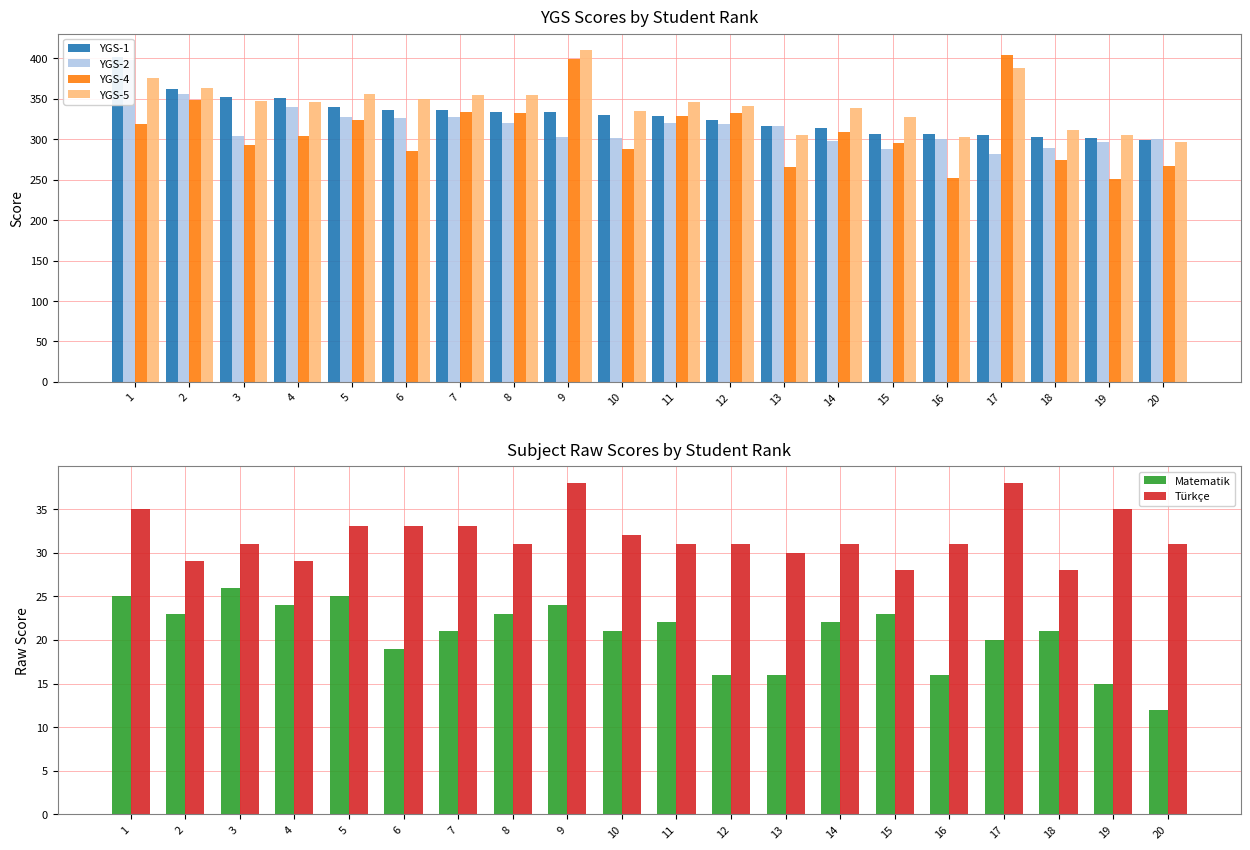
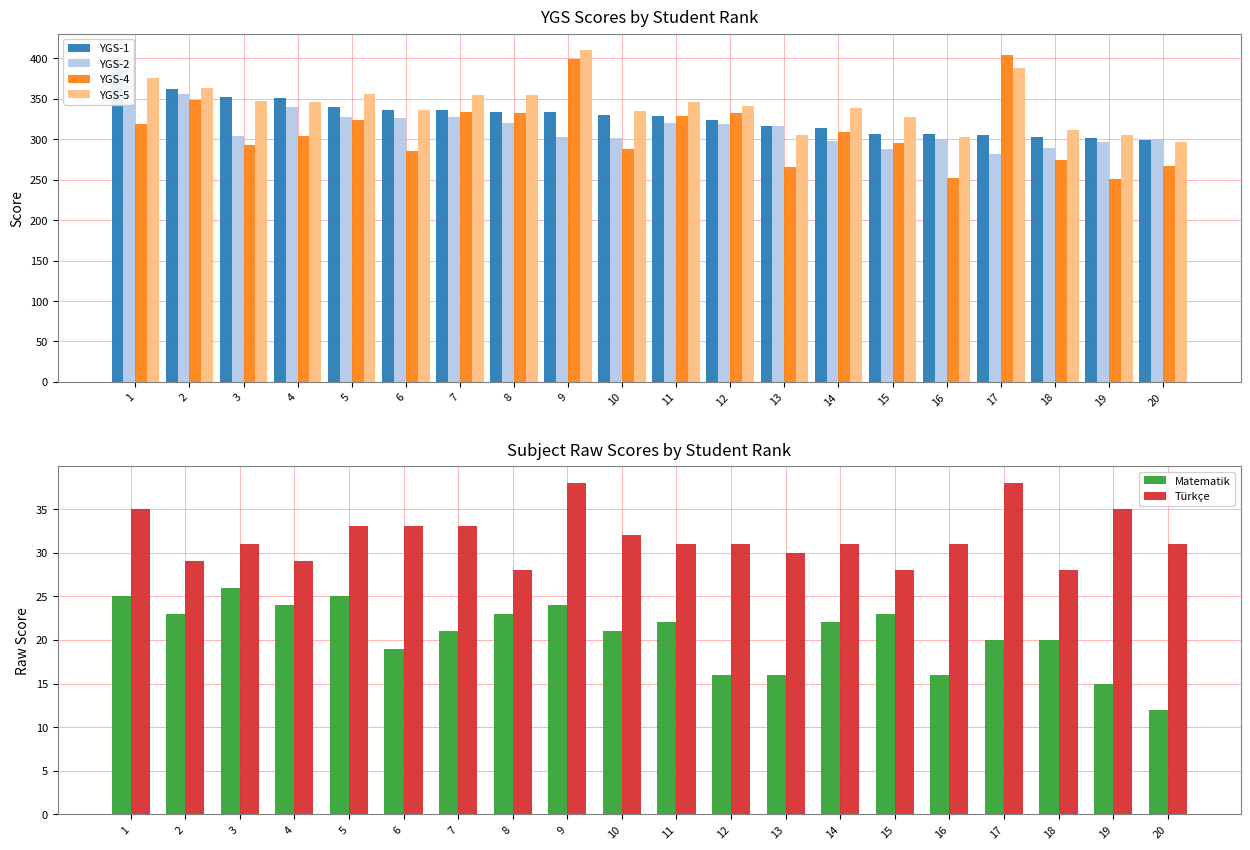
YGS Scores by Student Rank, YGS-5, 6: 350 -> 340
Subject Raw Scores by Student Rank, Türkçe, 8: 31 -> 28
Subject Raw Scores by Student Rank, Matematik, 18: 21 -> 20
